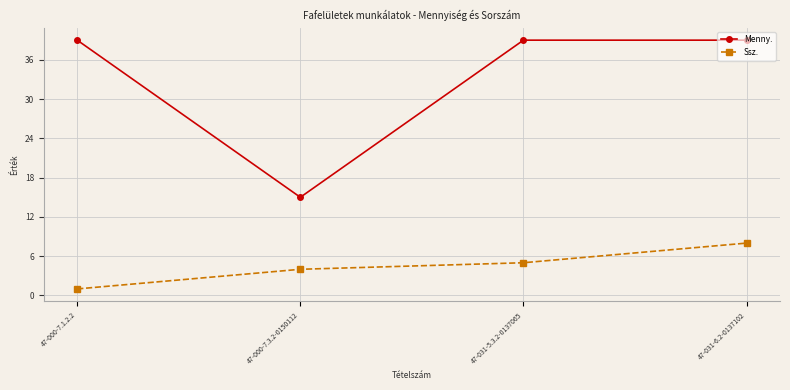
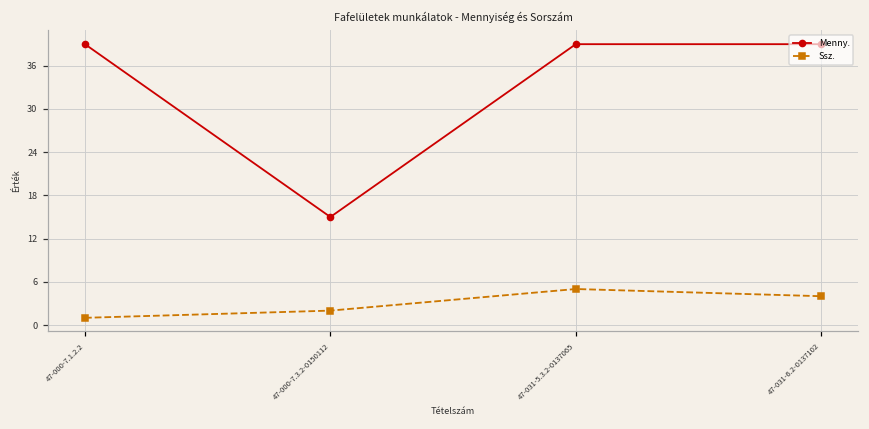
Ssz., 47-000-7.3.2-0150112: 4 -> 2
Ssz., 47-031-6.2-0137102: 8 -> 4
